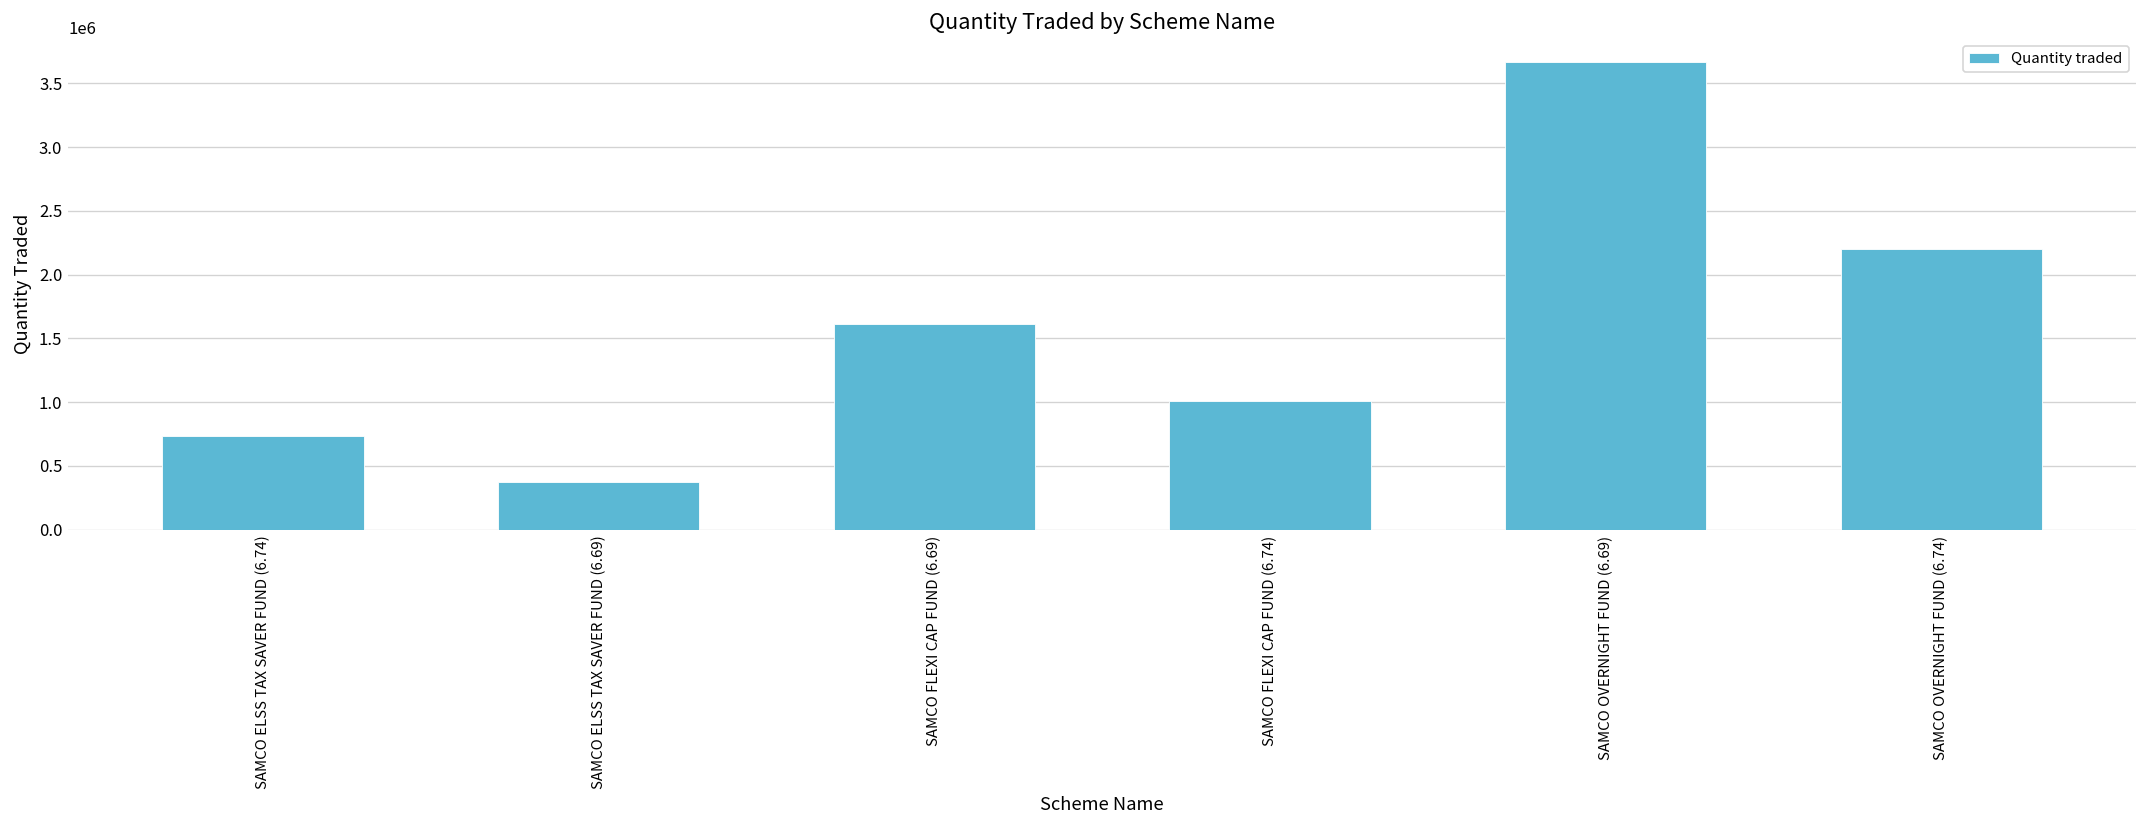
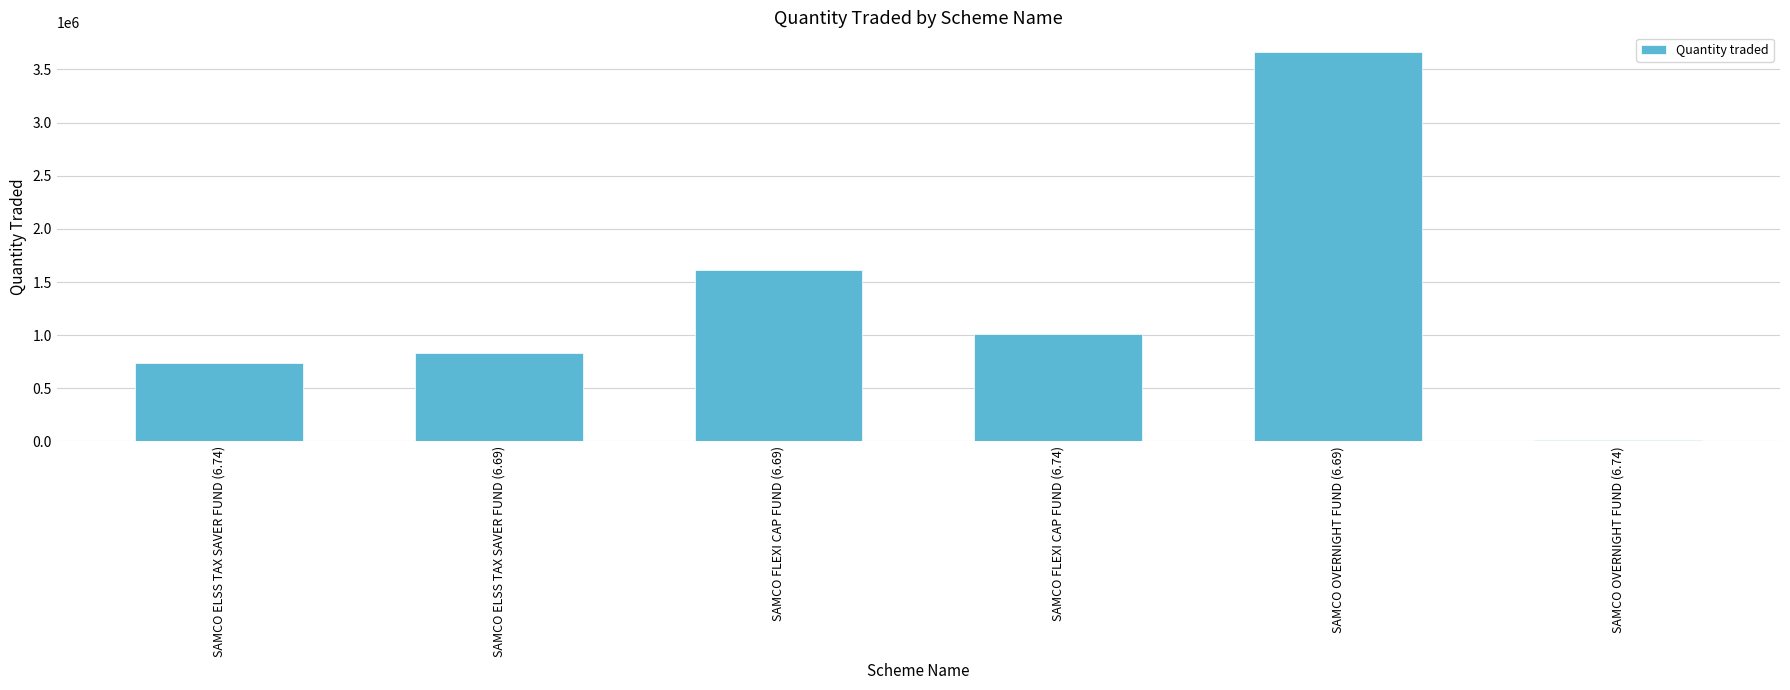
SAMCO ELSS TAX SAVER FUND (6.69): 380000 -> 830000
SAMCO OVERNIGHT FUND (6.74): 2200000 -> 10000
